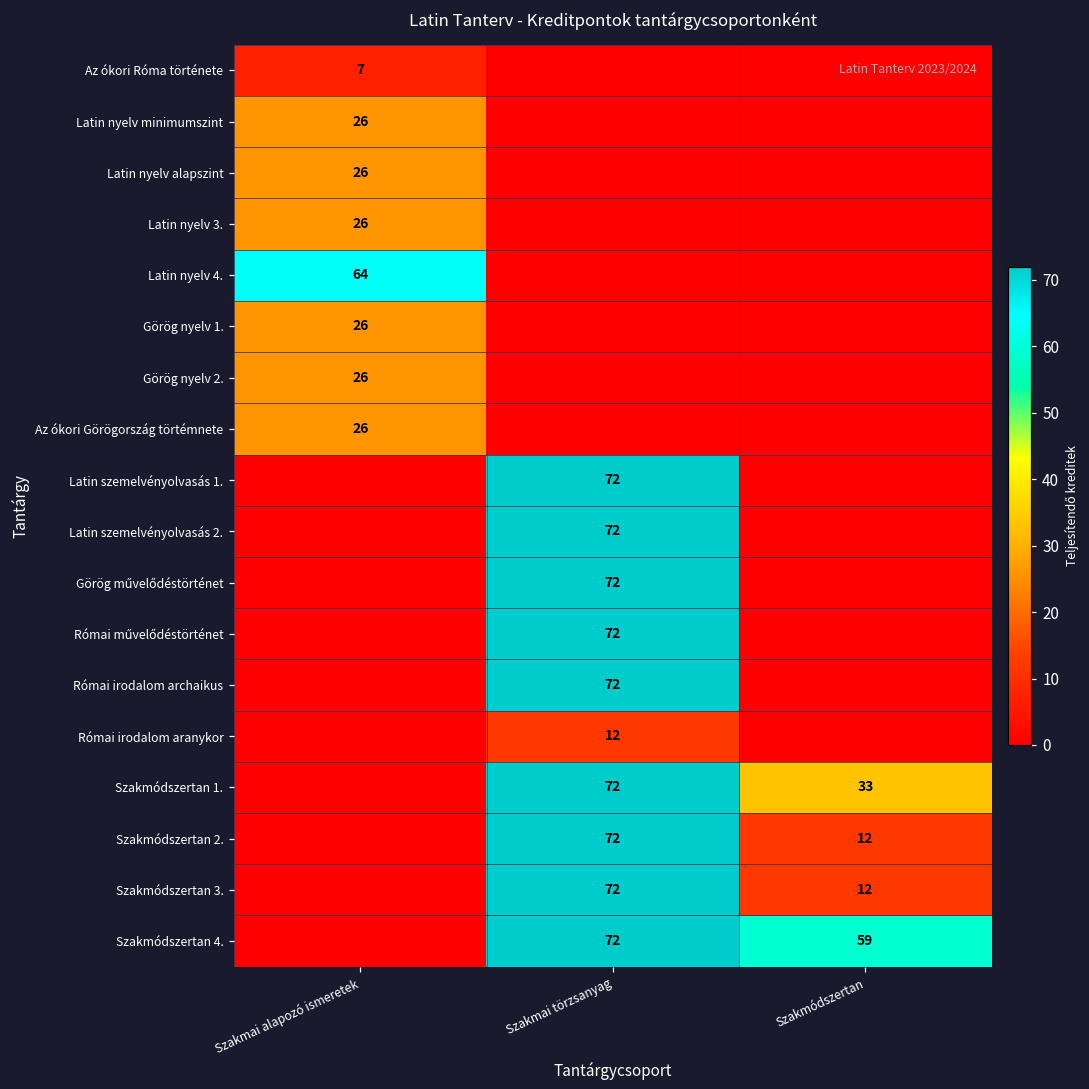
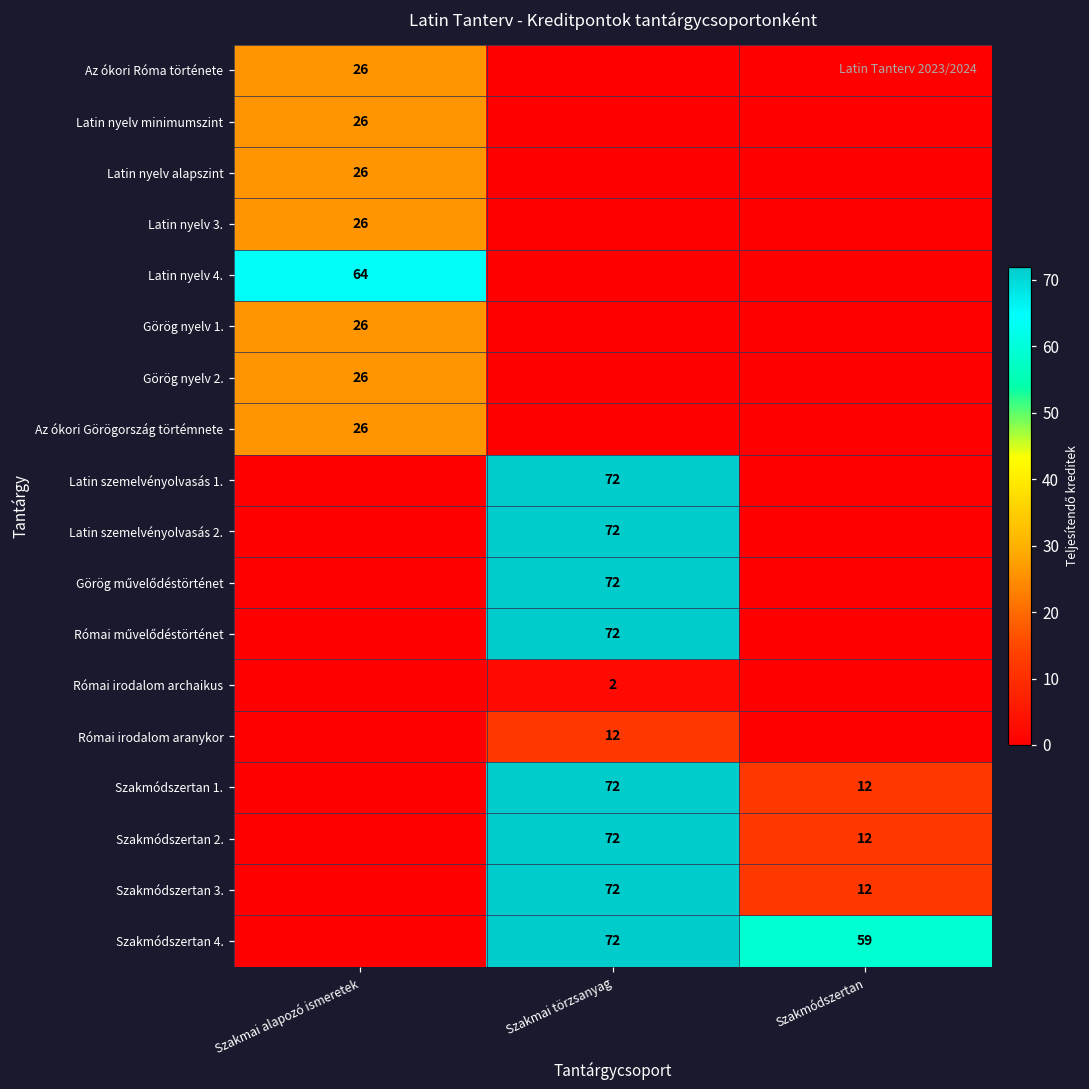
Az ókori Róma története, Szakmai alapozó ismeretek: 7 -> 26
Római irodalom archaikus, Szakmai törzsanyag: 72 -> 2
Szakmódszertan 1., Szakmódszertan: 33 -> 12
